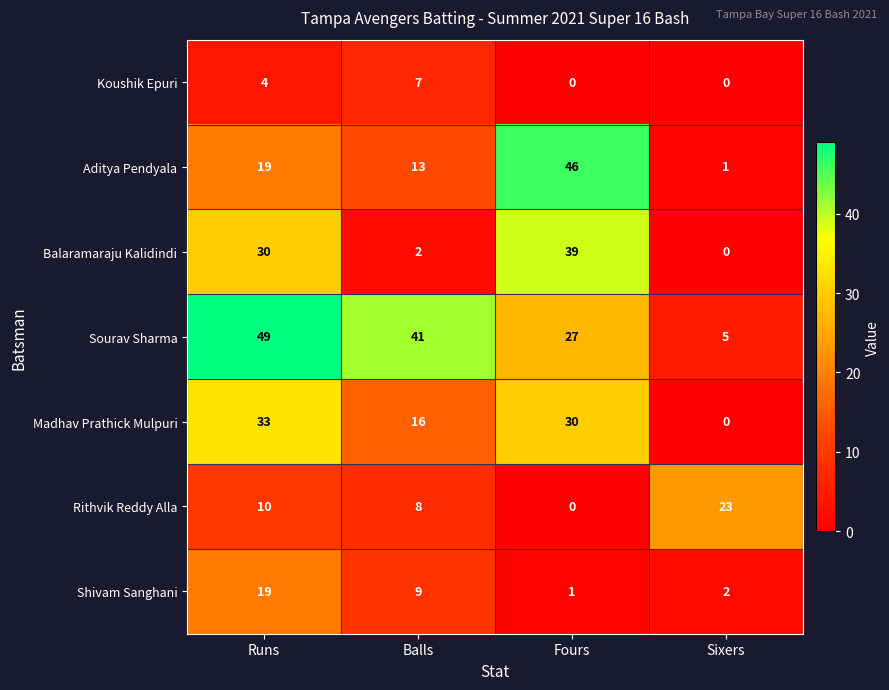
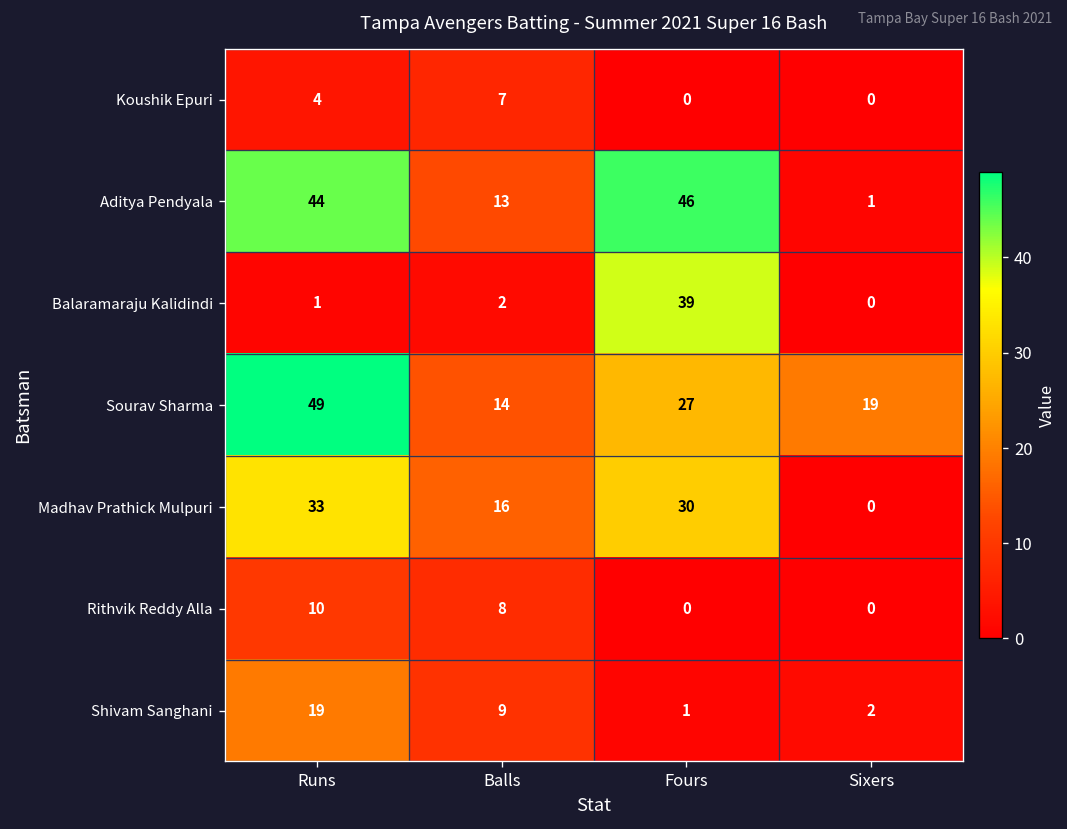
Aditya Pendyala, Runs: 19 -> 44
Balaramaraju Kalidindi, Runs: 30 -> 1
Sourav Sharma, Balls: 41 -> 14
Sourav Sharma, Sixers: 5 -> 19
Rithvik Reddy Alla, Sixers: 23 -> 0
